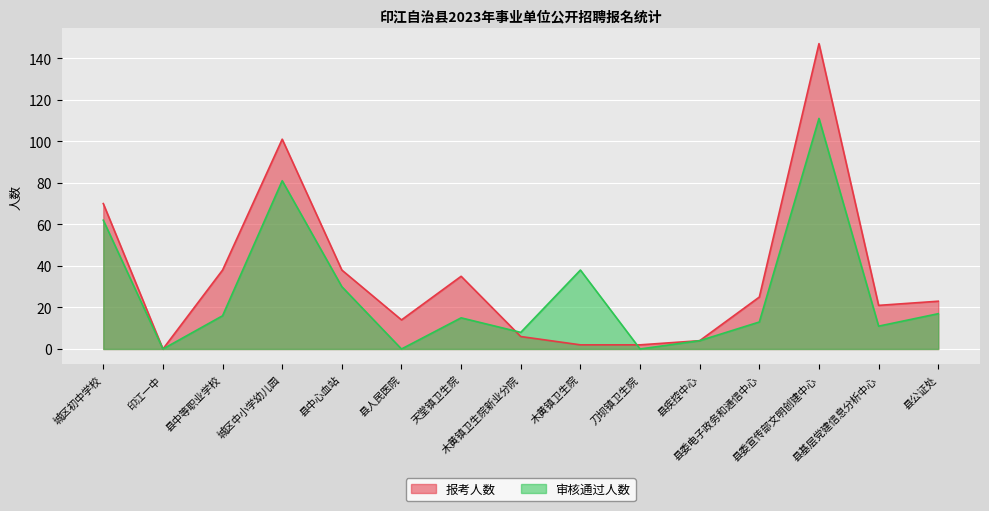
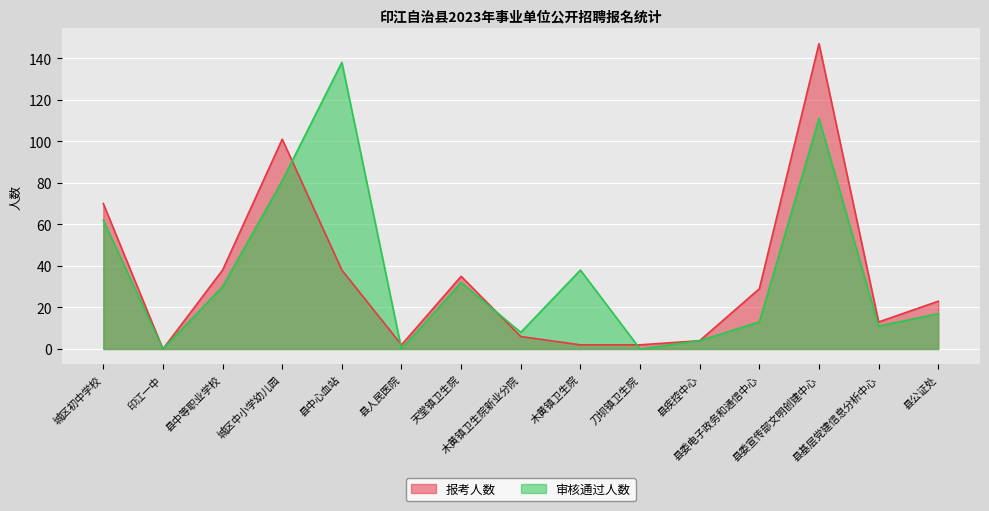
审核通过人数, 县中等职业学校: 16 -> 30
审核通过人数, 县中心血站: 30 -> 138
报考人数, 县人民医院: 14 -> 2
审核通过人数, 天堂镇卫生院: 15 -> 32
报考人数, 县委电子政务和通信中心: 25 -> 29
报考人数, 县基层党建信息分析中心: 21 -> 13
